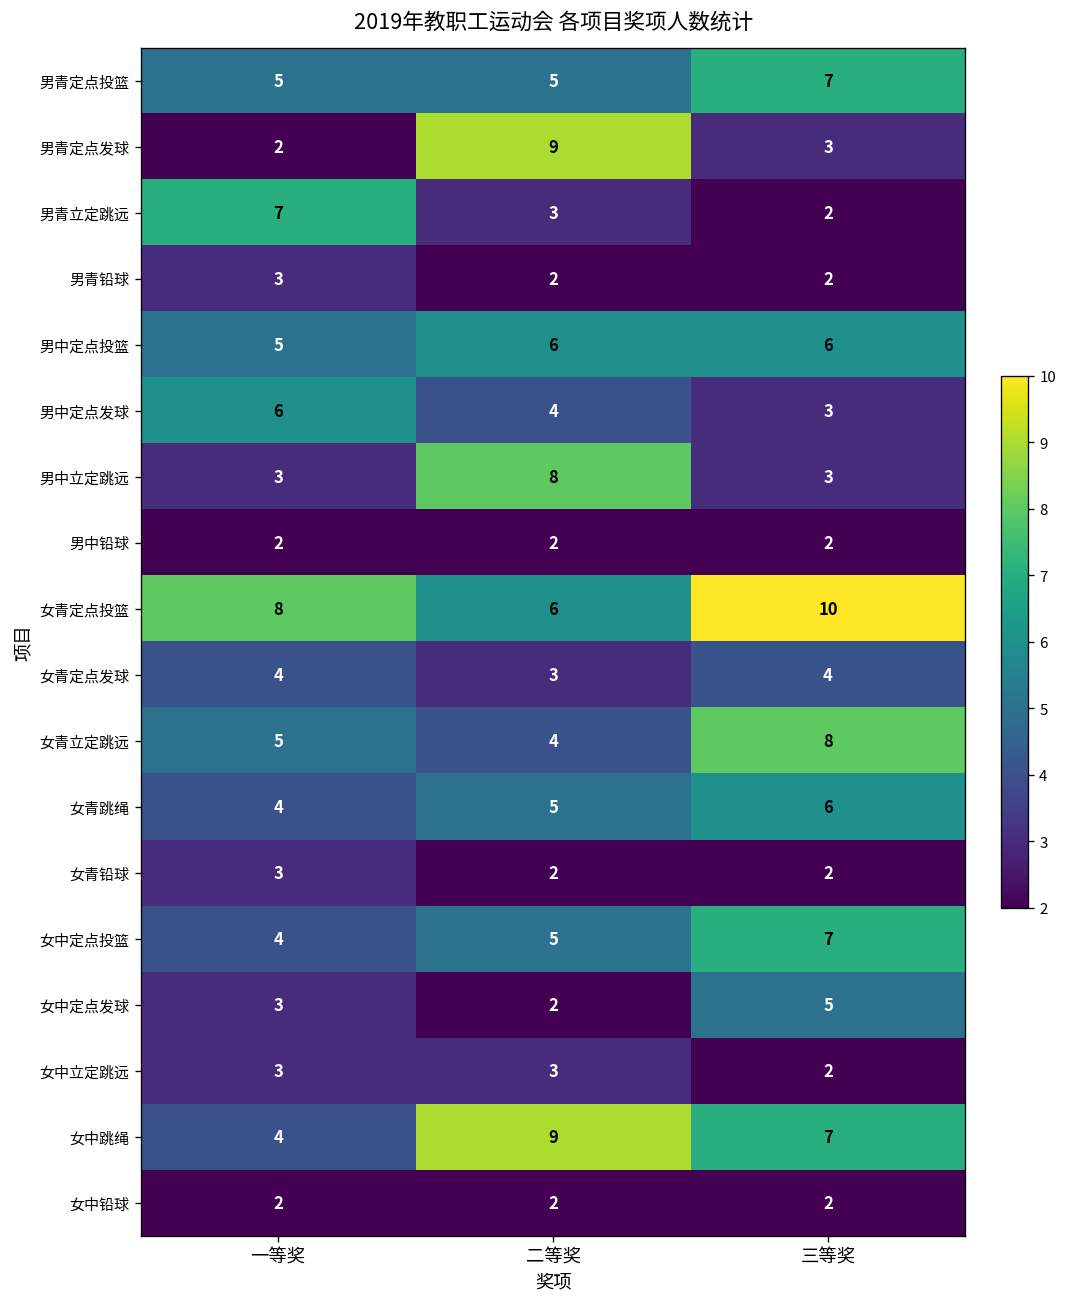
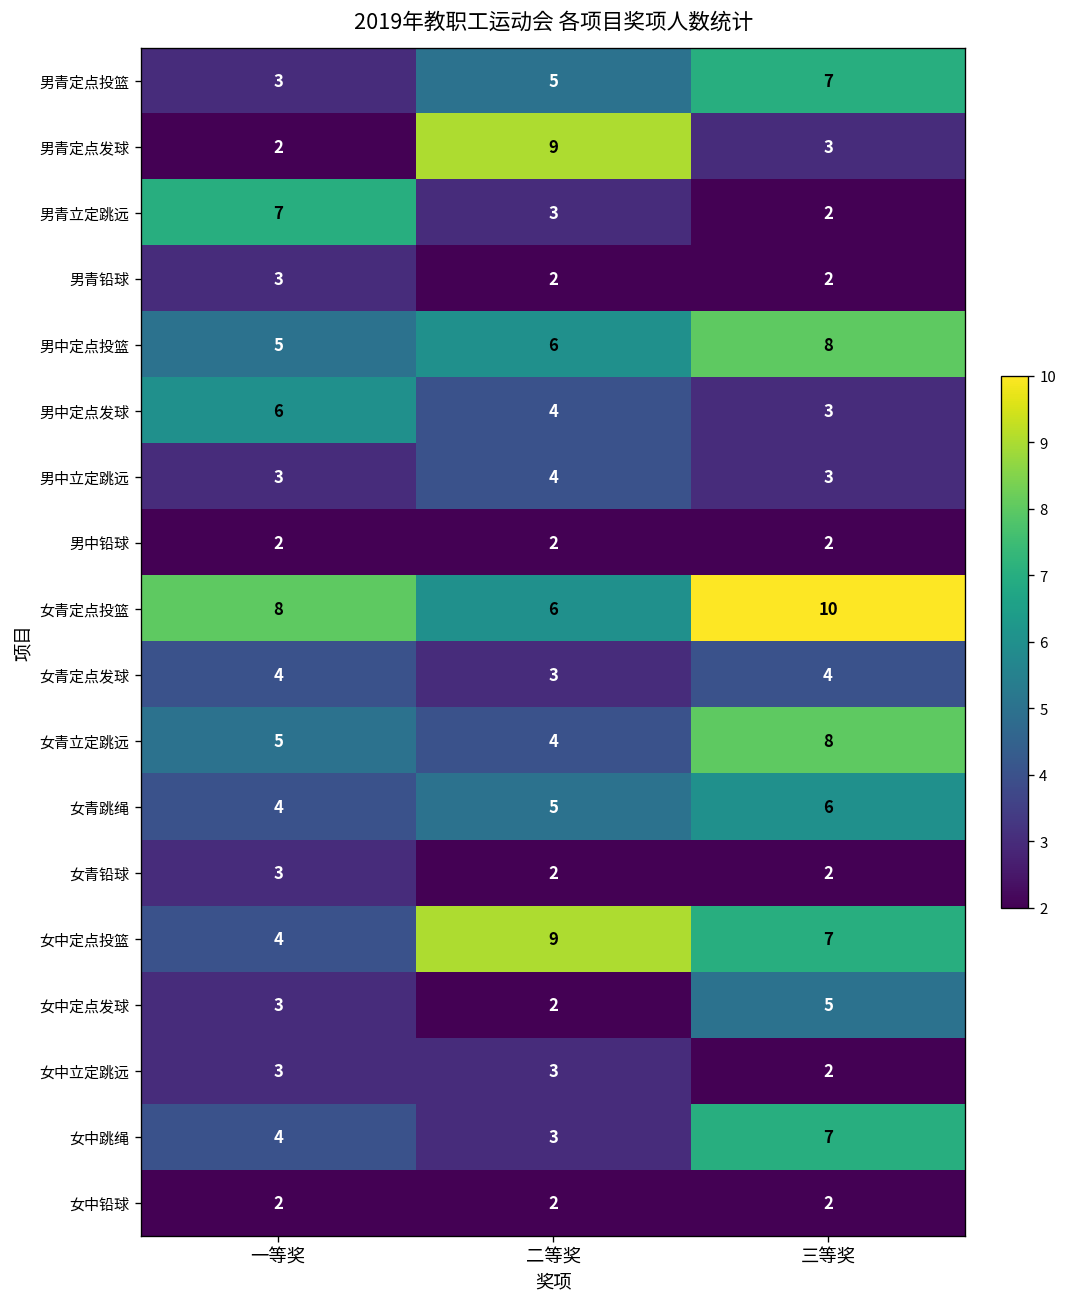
男青定点投篮, 一等奖: 5 -> 3
男中定点投篮, 三等奖: 6 -> 8
男中立定跳远, 二等奖: 8 -> 4
女中定点投篮, 二等奖: 5 -> 9
女中跳绳, 二等奖: 9 -> 3
